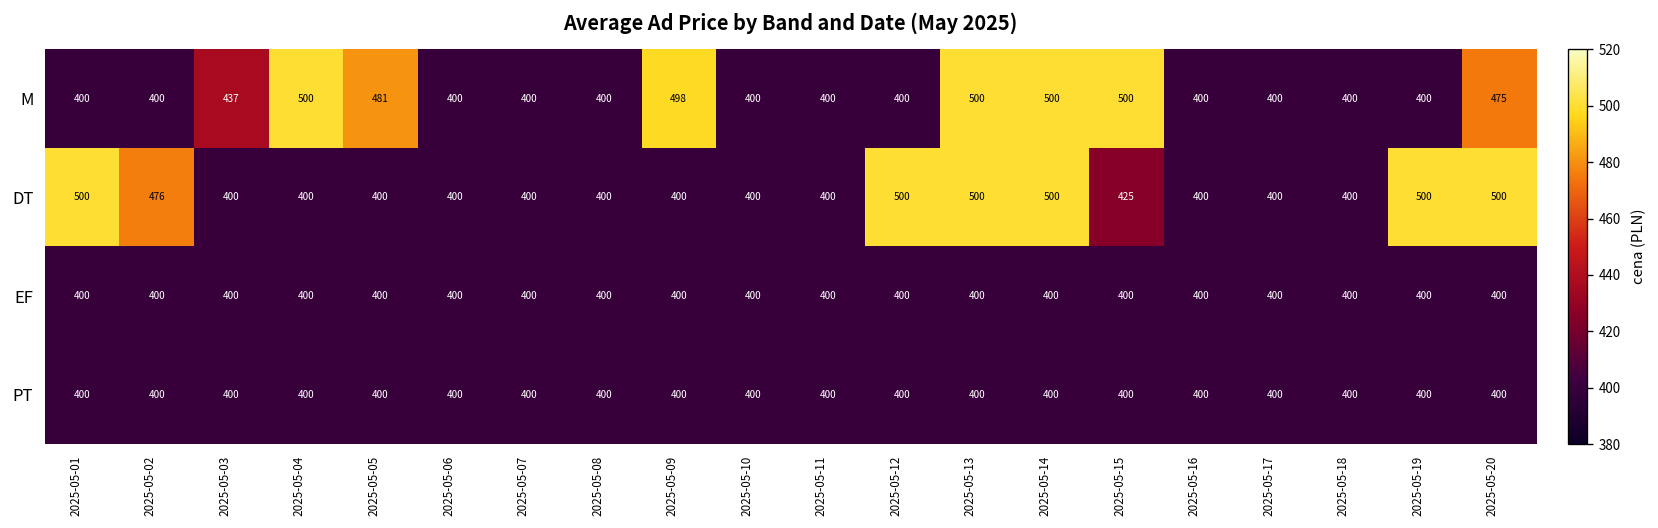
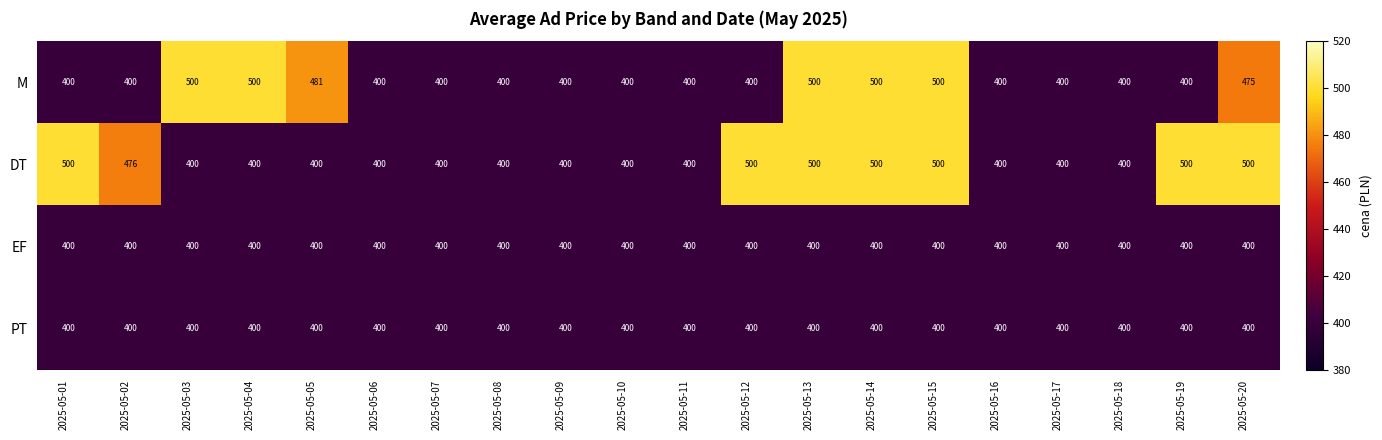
M, 2025-05-03: 437 -> 500
M, 2025-05-09: 498 -> 400
DT, 2025-05-15: 425 -> 500
